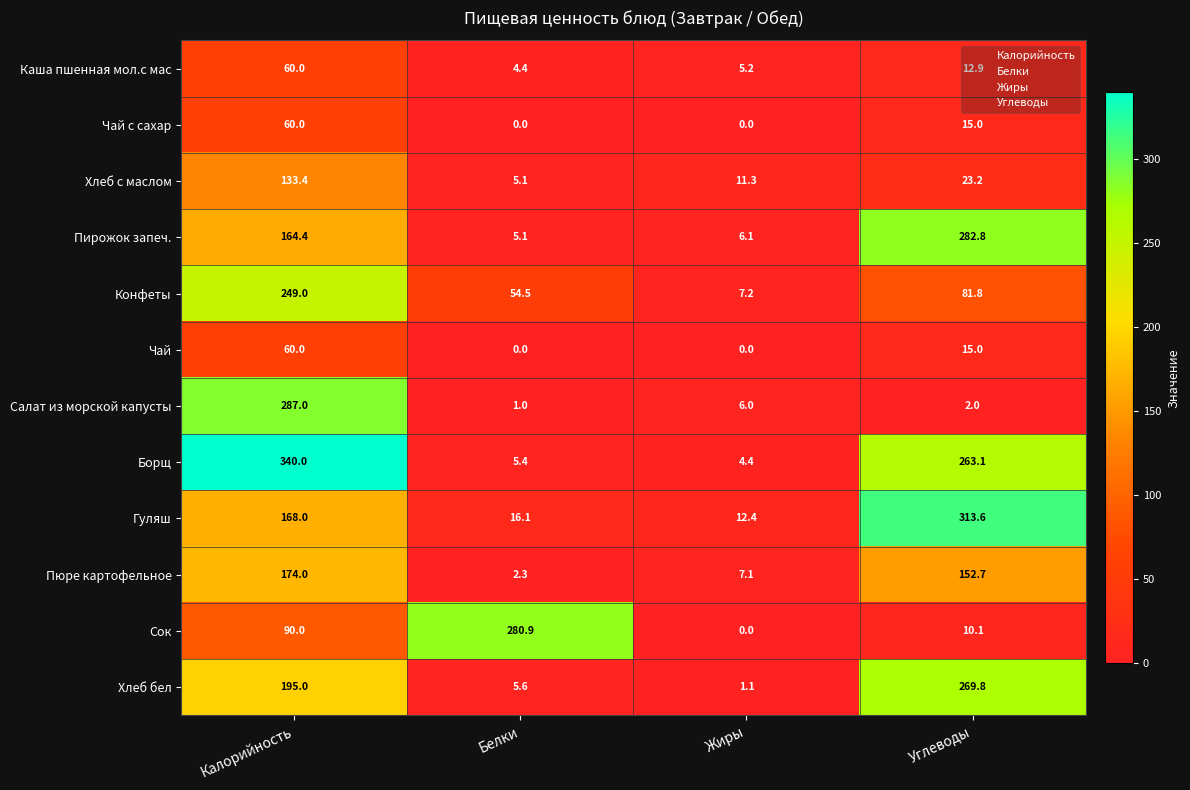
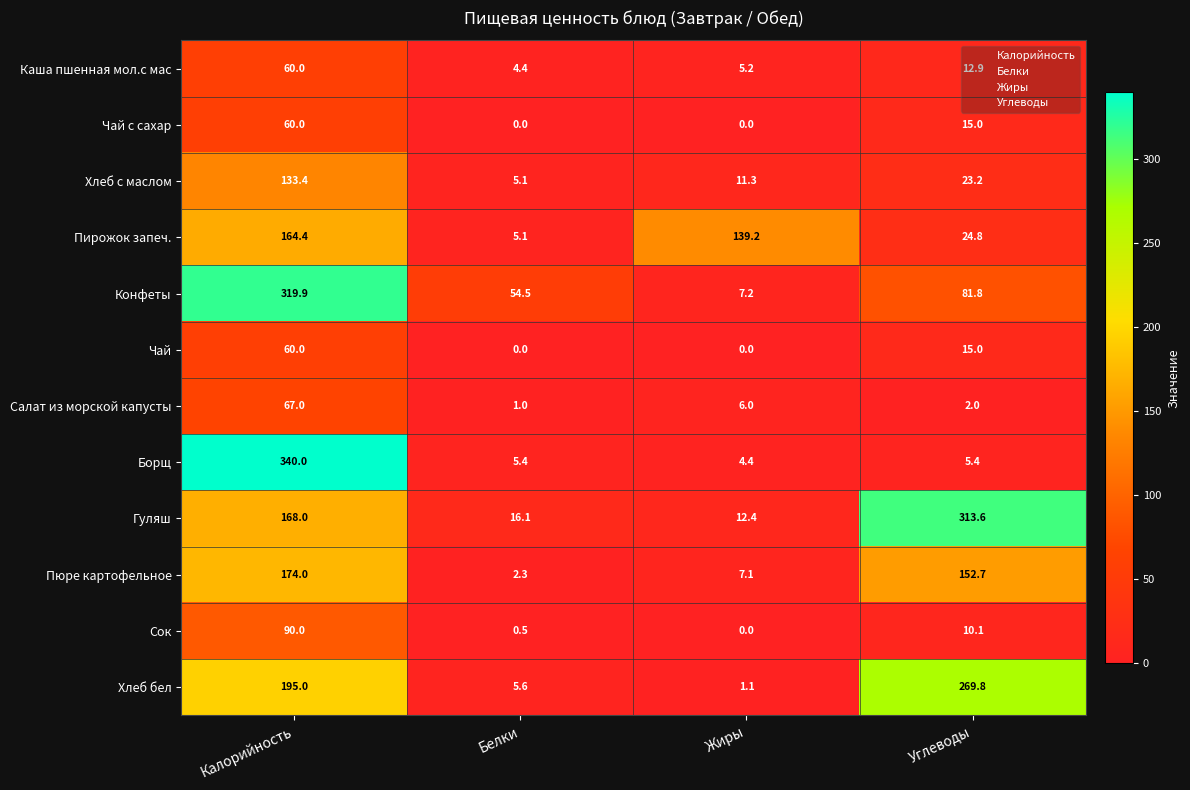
Пирожок запеч., Жиры: 6.1 -> 139.2
Пирожок запеч., Углеводы: 282.8 -> 24.8
Конфеты, Калорийность: 249.0 -> 319.9
Салат из морской капусты, Калорийность: 287.0 -> 67.0
Борщ, Углеводы: 263.1 -> 5.4
Сок, Белки: 280.9 -> 0.5
